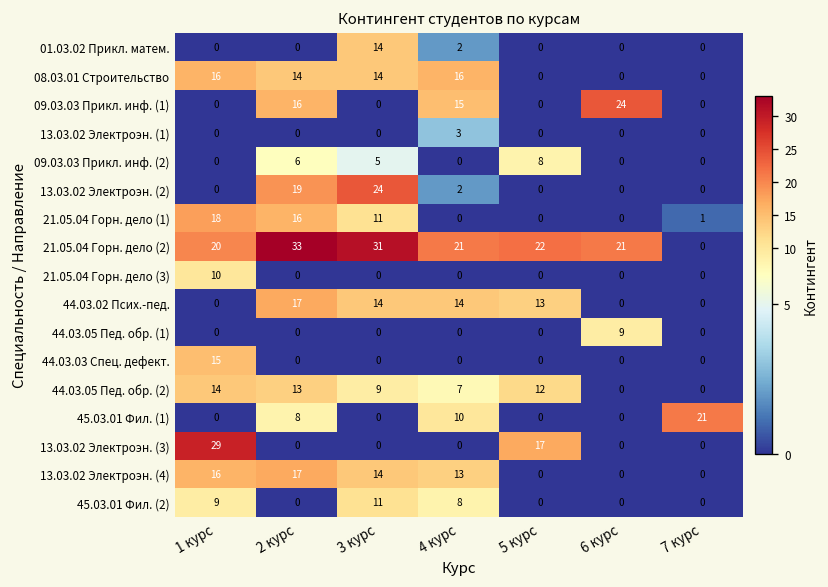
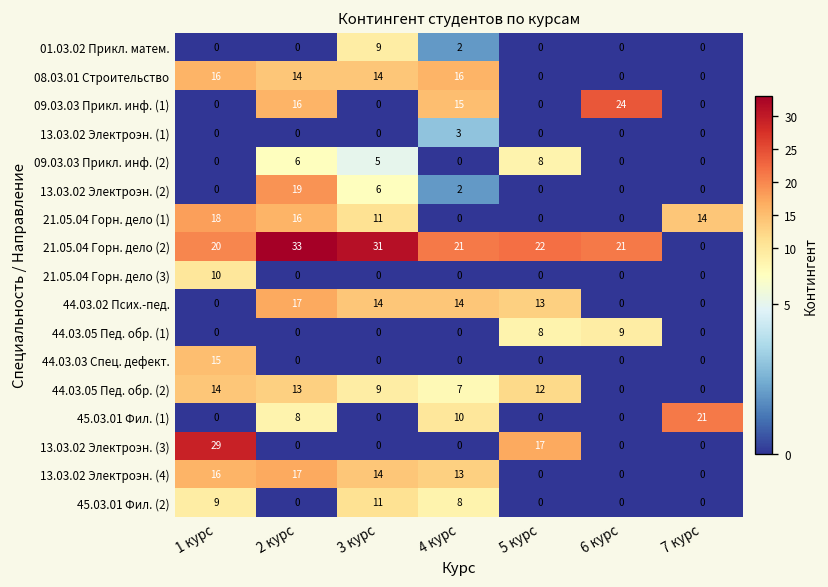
01.03.02 Прикл. матем., 3 курс: 14 -> 9
13.03.02 Электроэн. (2), 3 курс: 24 -> 6
21.05.04 Горн. дело (1), 7 курс: 1 -> 14
44.03.05 Пед. обр. (1), 5 курс: 0 -> 8
